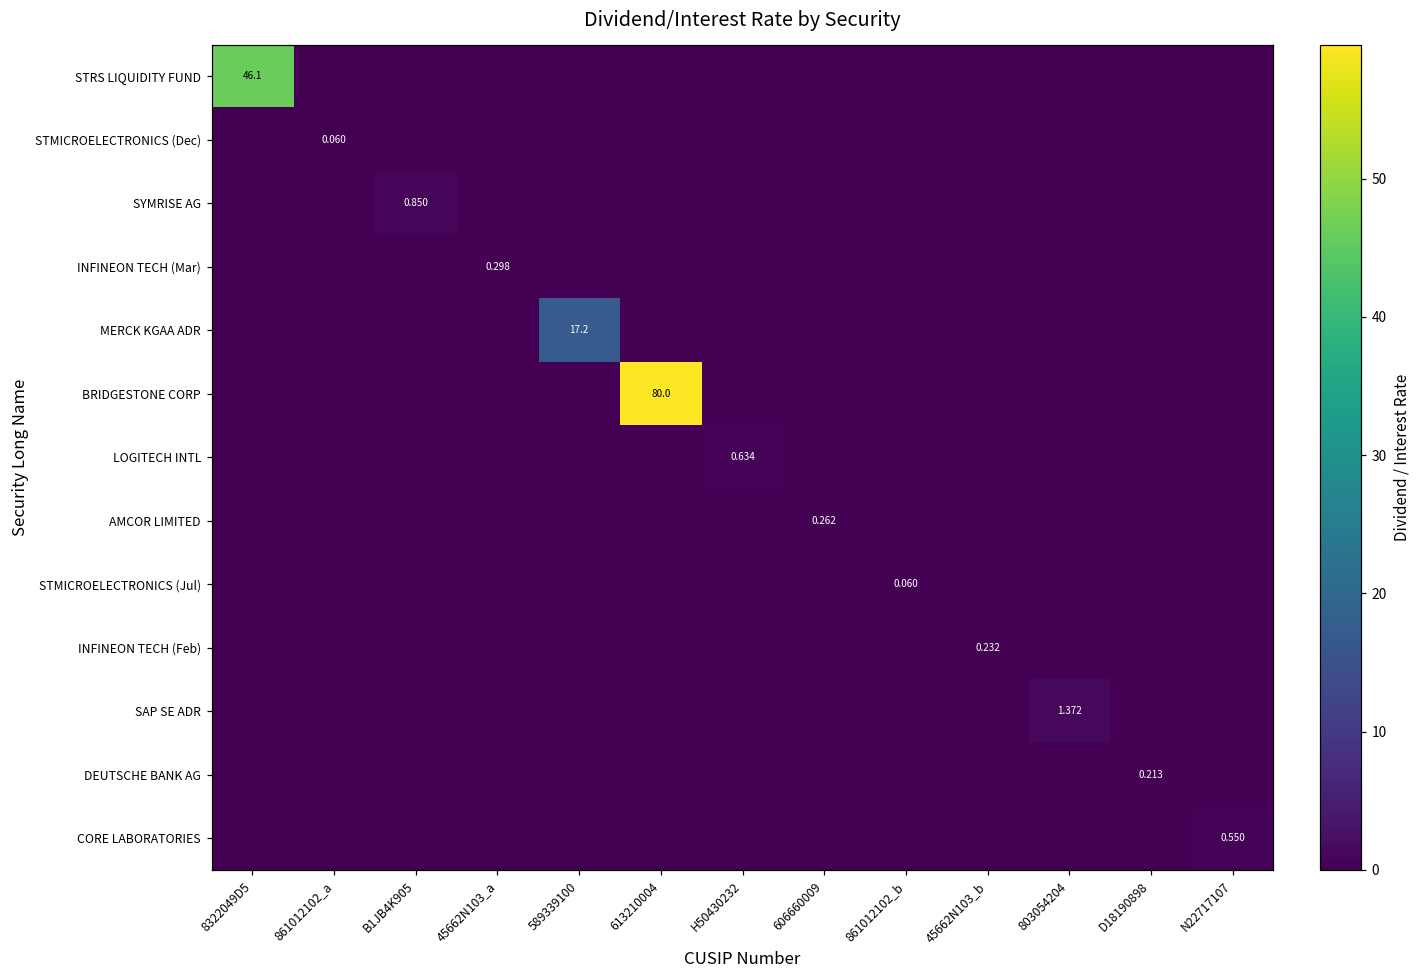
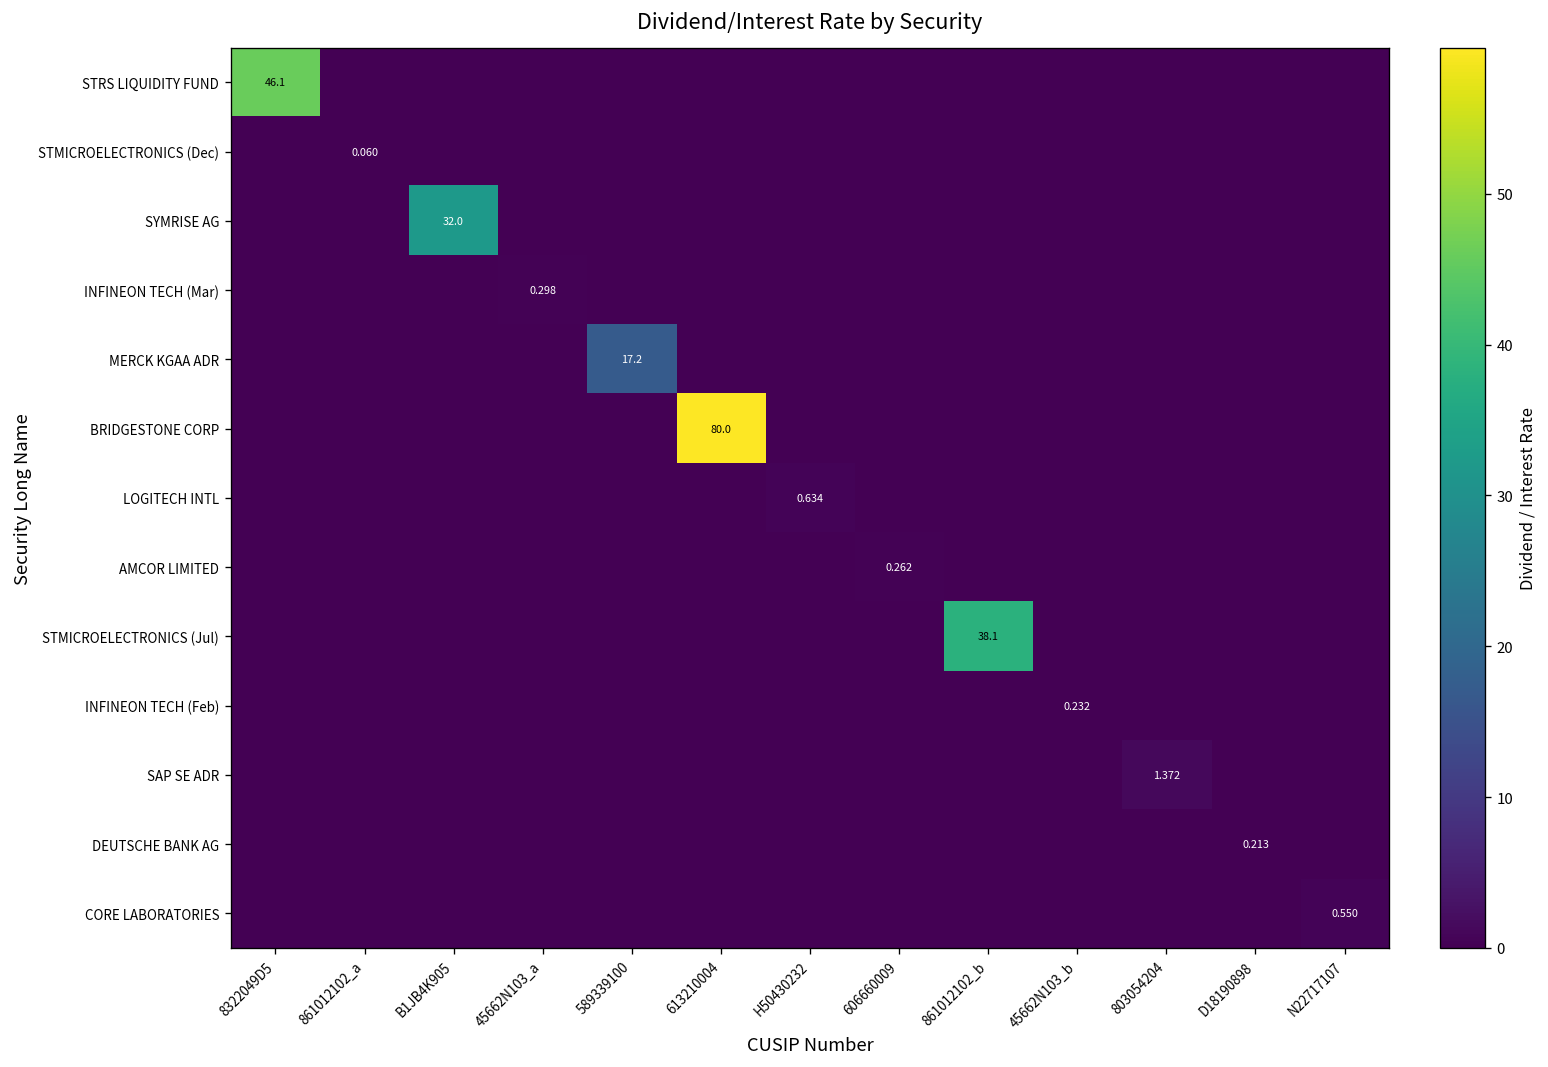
SYMRISE AG, B1JB4K905: 0.850 -> 32.0
STMICROELECTRONICS (Jul), 861012102_b: 0.060 -> 38.1
